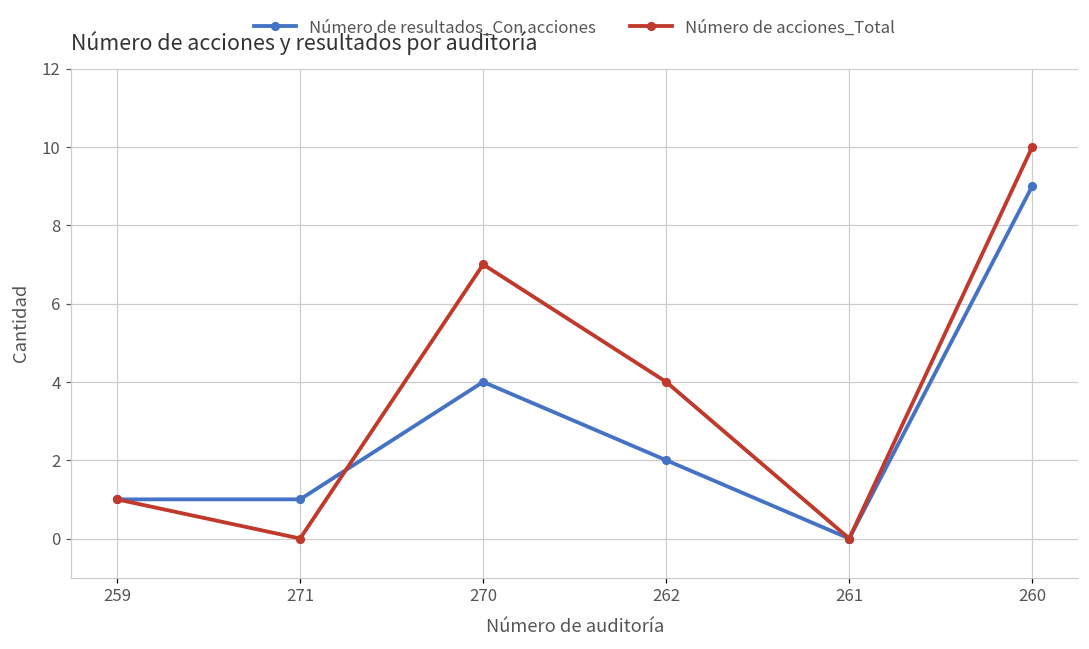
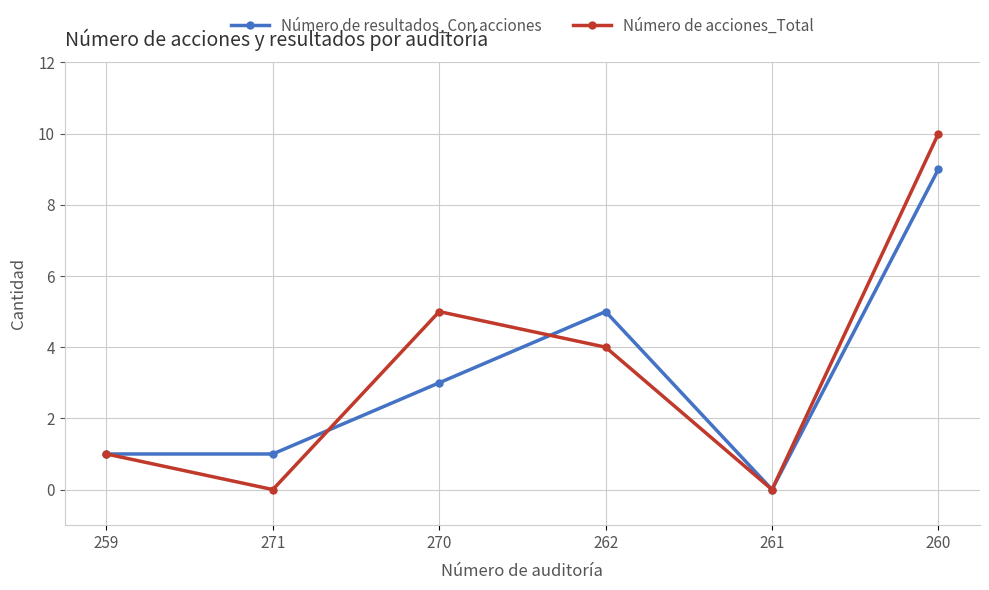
Número de resultados_Con acciones, 270: 4 -> 3
Número de acciones_Total, 270: 7 -> 5
Número de resultados_Con acciones, 262: 2 -> 5
